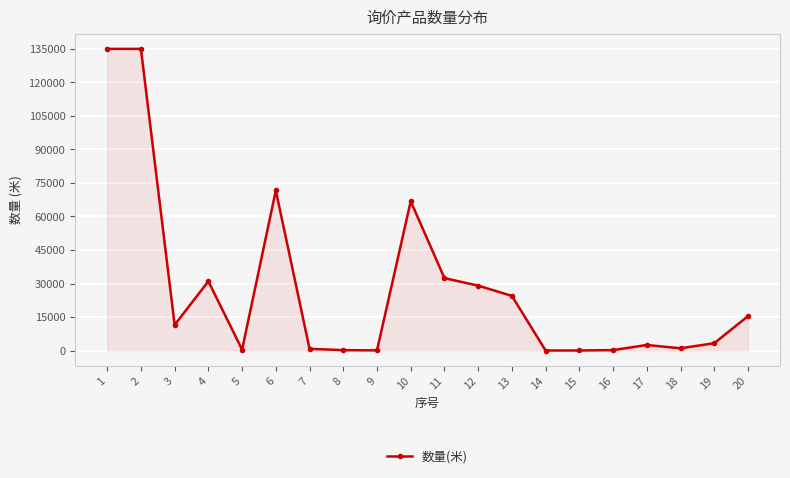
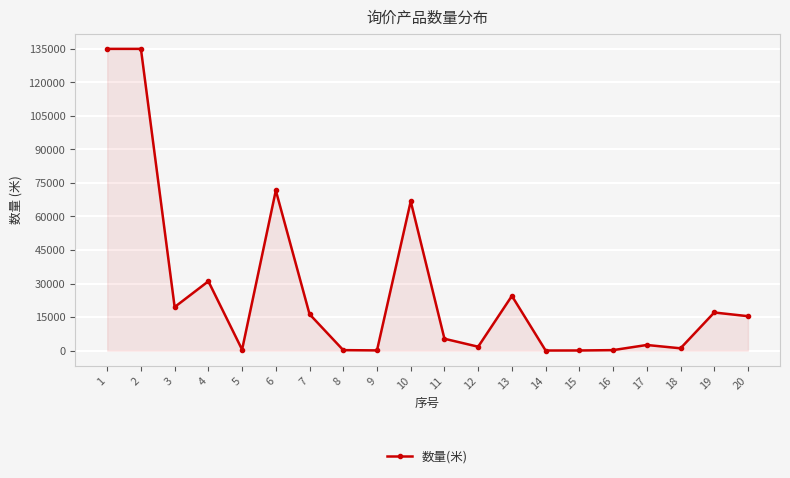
3: 12000 -> 19000
7: 1000 -> 16000
11: 32000 -> 5000
12: 29000 -> 2000
19: 3000 -> 17000
